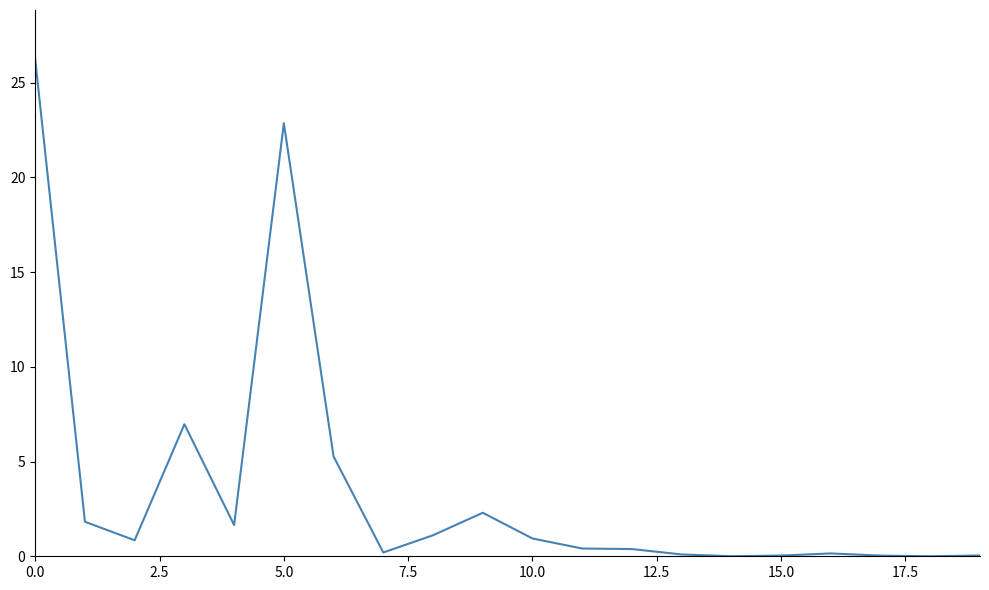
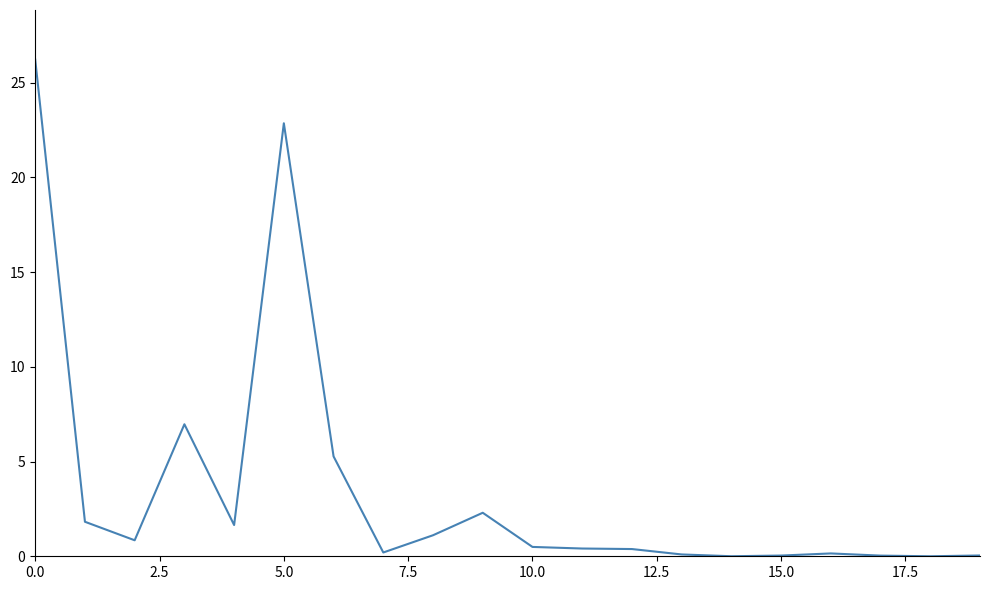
10.0: 0.9 -> 0.5
